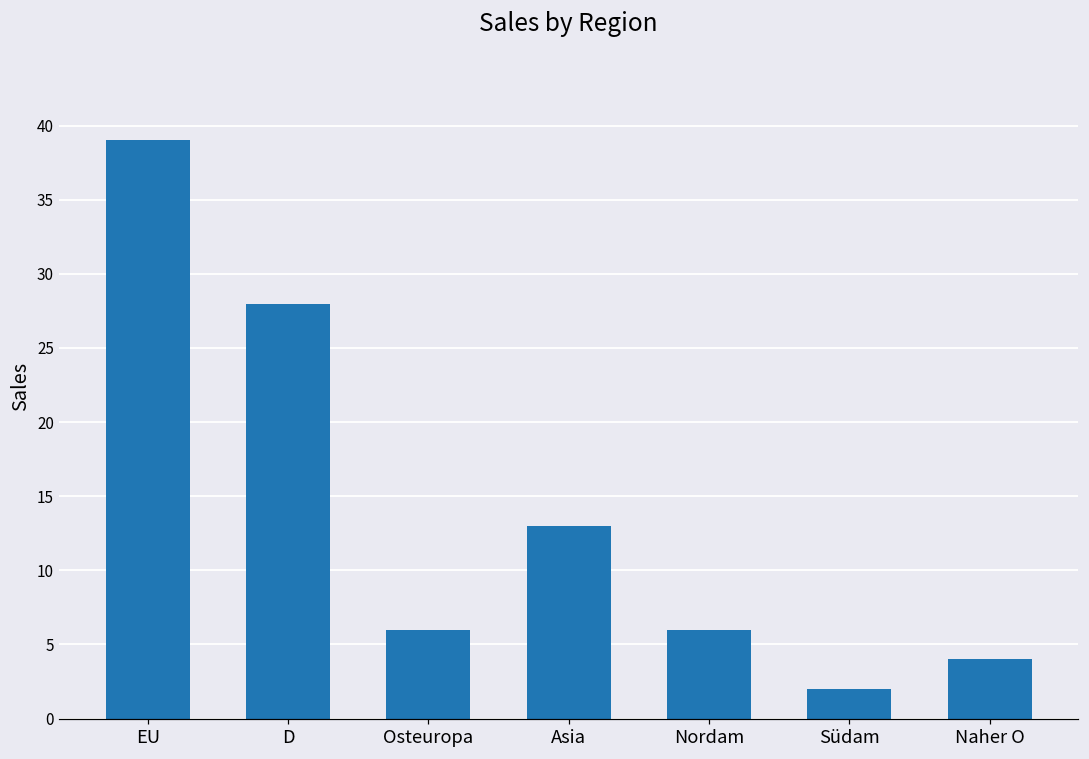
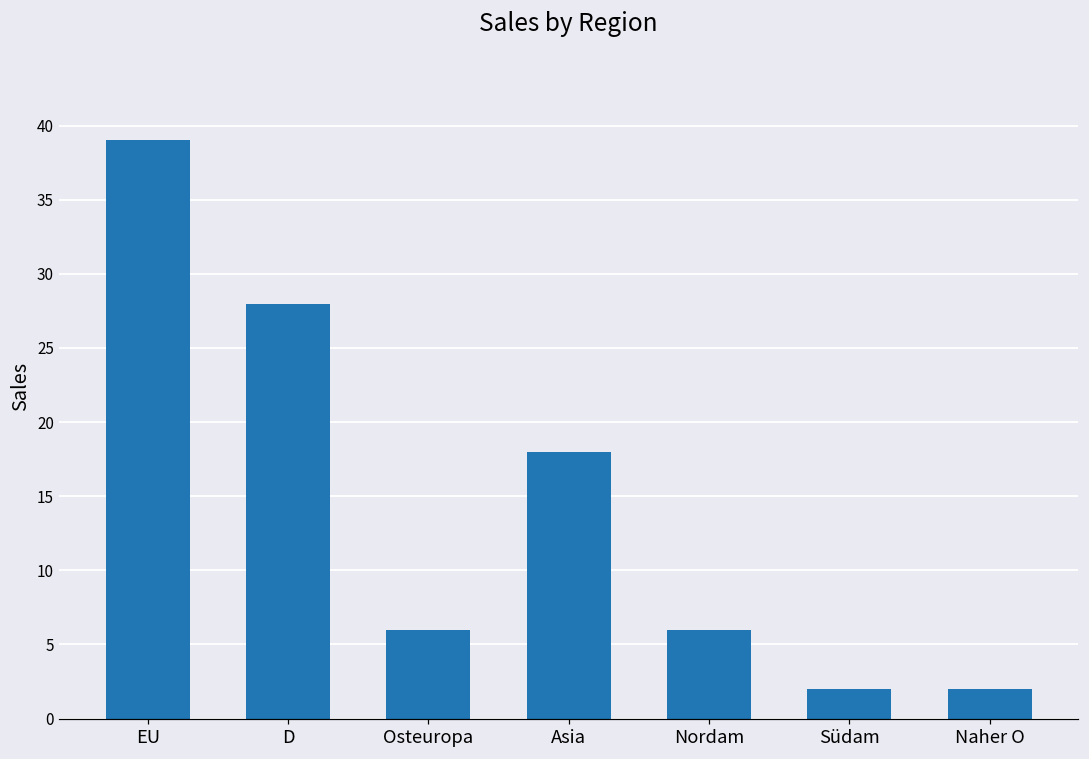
Asia: 13 -> 18
Naher O: 4 -> 2
